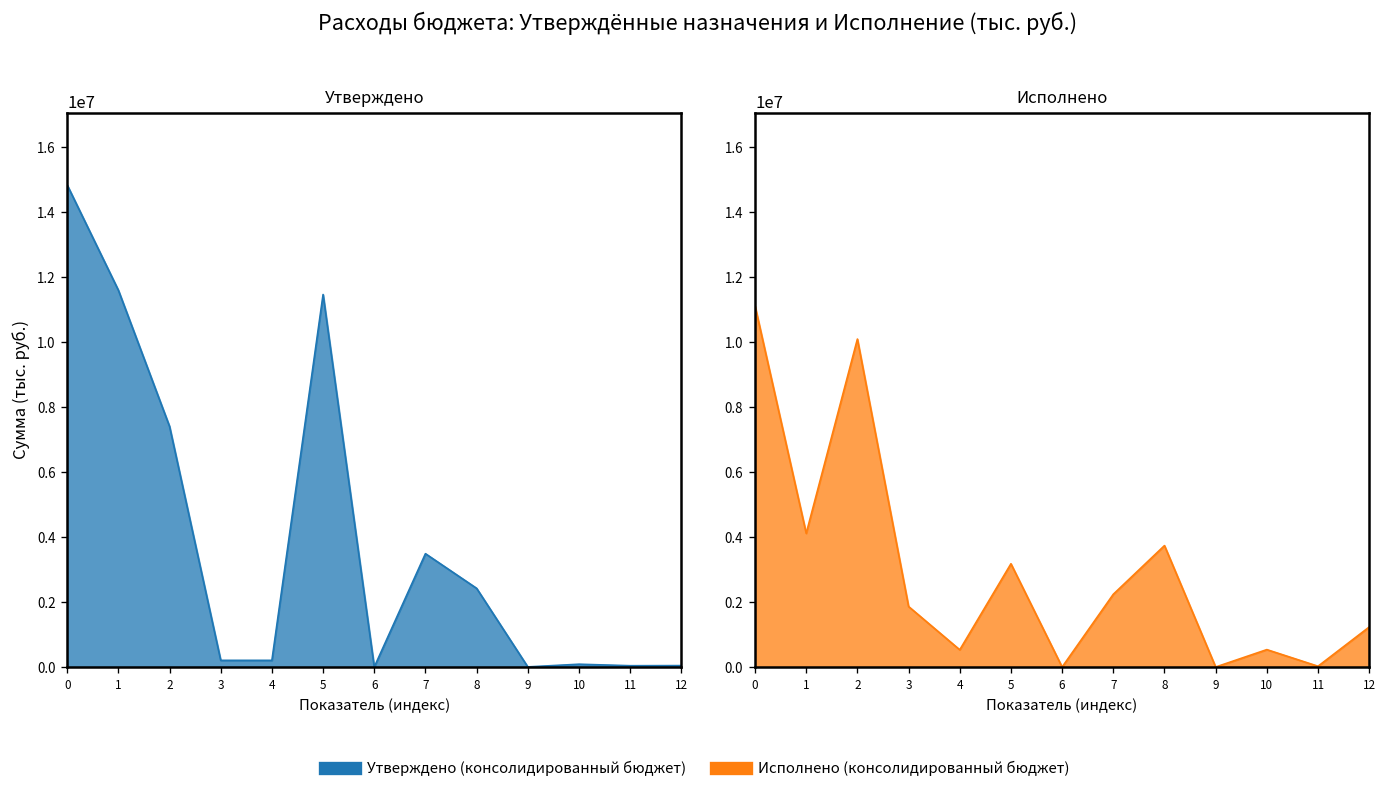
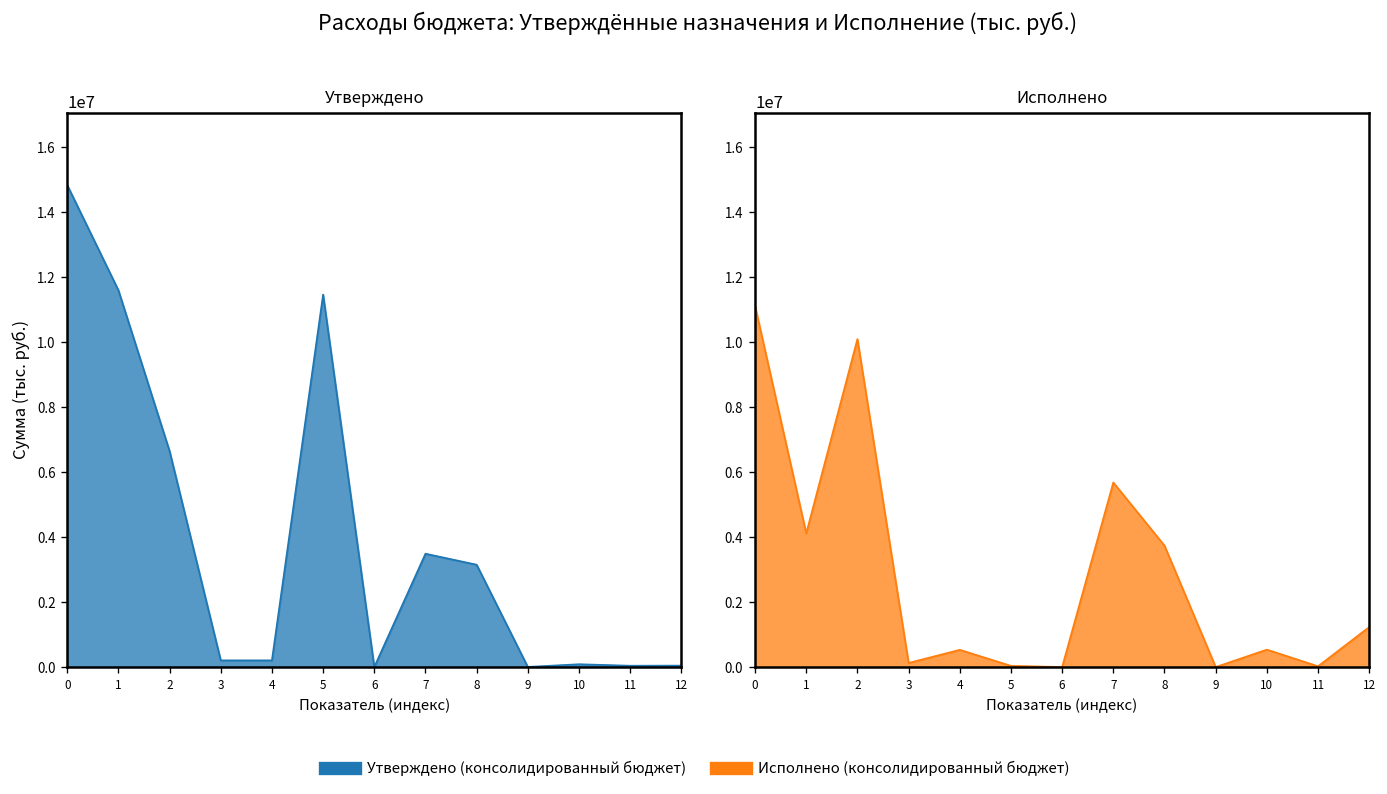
Утверждено, 2: 7400000 -> 6700000
Утверждено, 8: 2400000 -> 3200000
Исполнено, 3: 1900000 -> 100000
Исполнено, 5: 3200000 -> 0
Исполнено, 7: 2200000 -> 5700000
